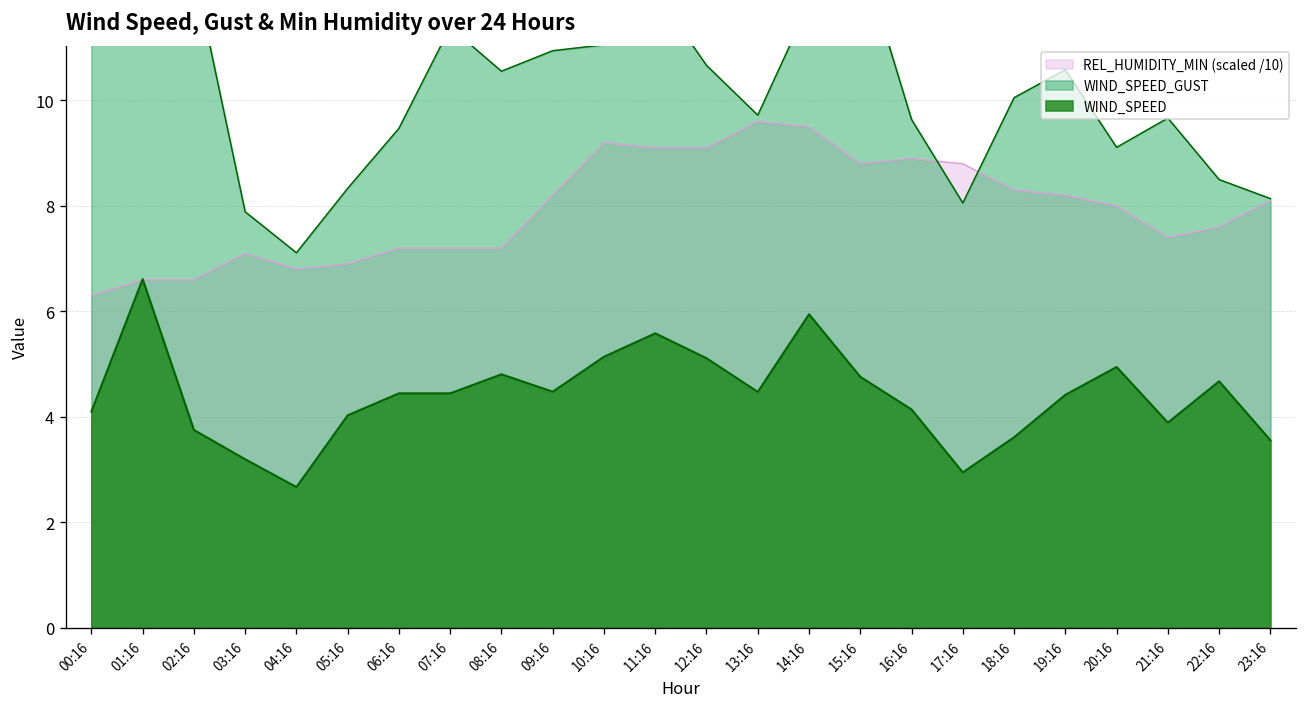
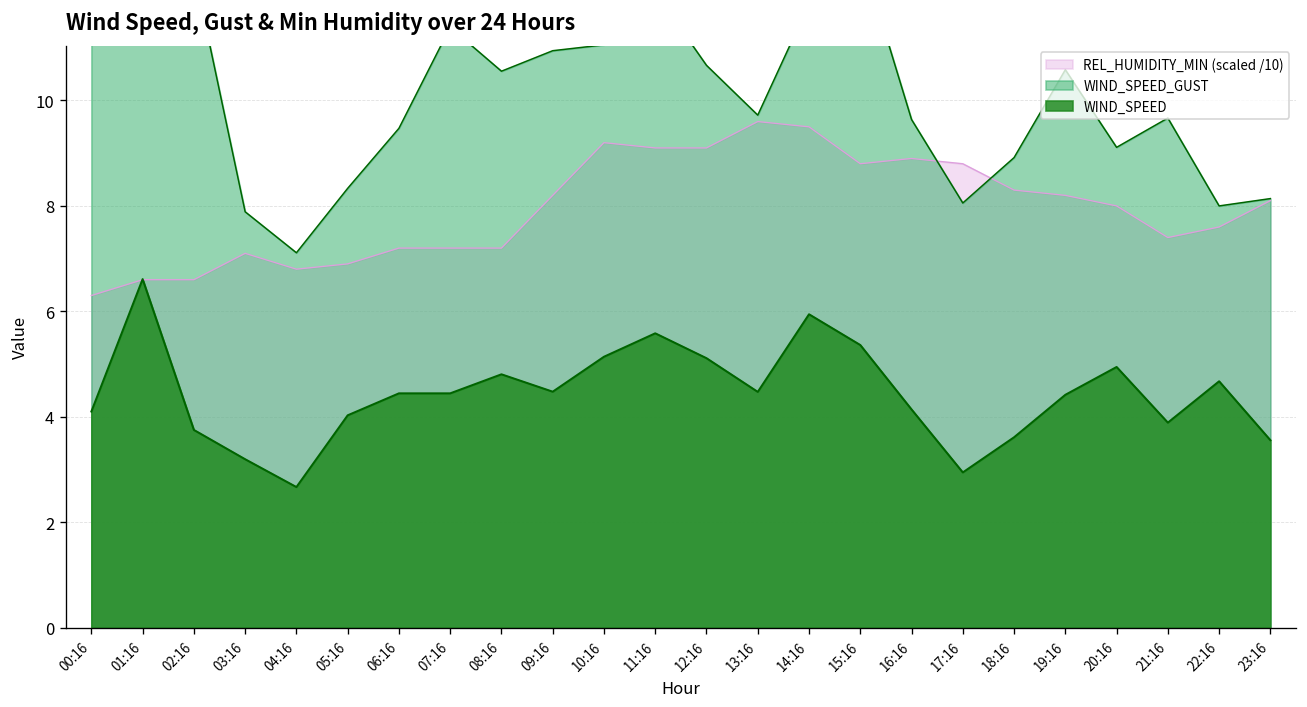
WIND_SPEED, 15:16: 4.8 -> 5.4
WIND_SPEED_GUST, 18:16: 10.1 -> 8.9
WIND_SPEED_GUST, 22:16: 8.5 -> 8.0
